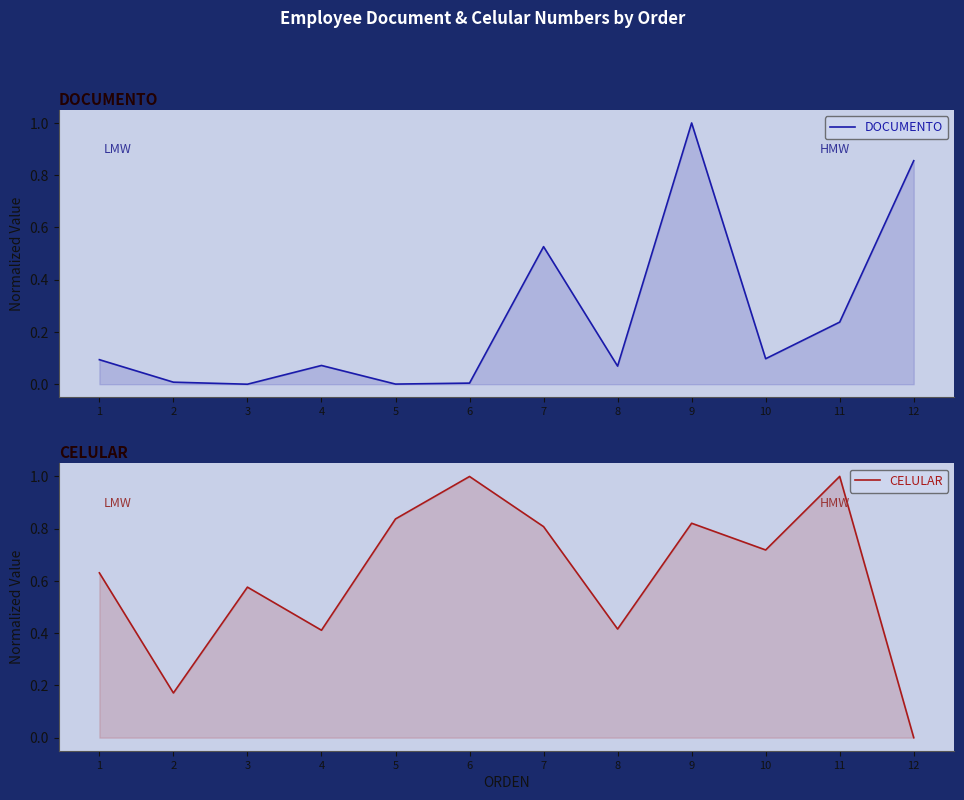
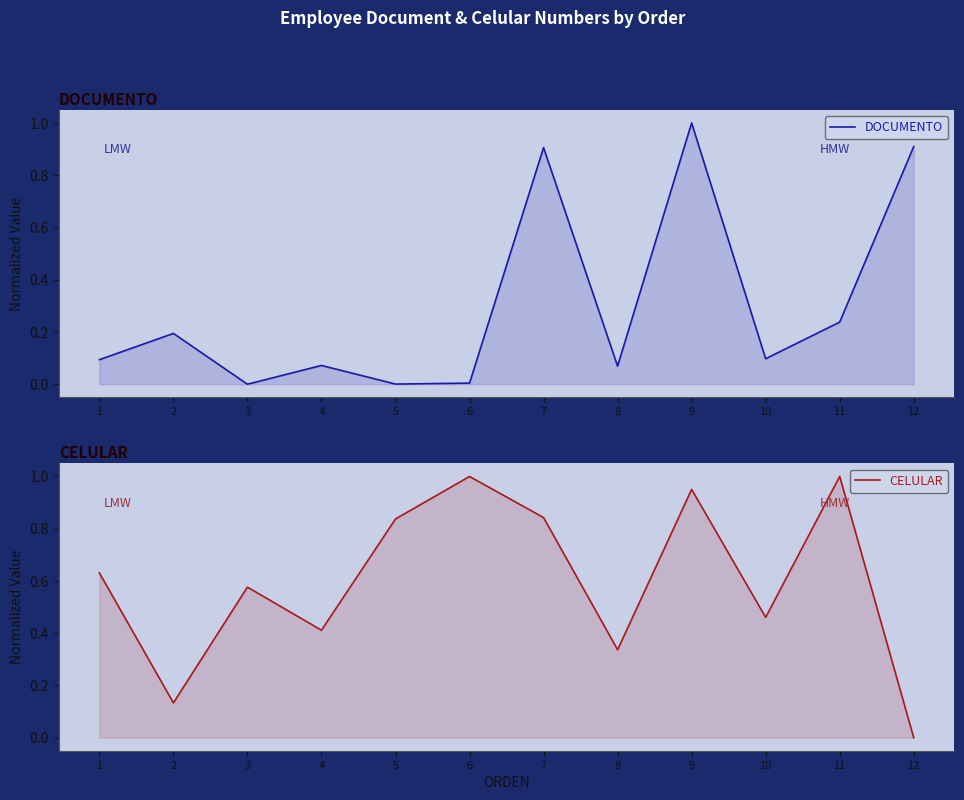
DOCUMENTO, 2: 0.01 -> 0.19
DOCUMENTO, 7: 0.53 -> 0.91
DOCUMENTO, 12: 0.86 -> 0.91
CELULAR, 2: 0.17 -> 0.13
CELULAR, 7: 0.81 -> 0.84
CELULAR, 8: 0.42 -> 0.34
CELULAR, 9: 0.82 -> 0.95
CELULAR, 10: 0.72 -> 0.46
